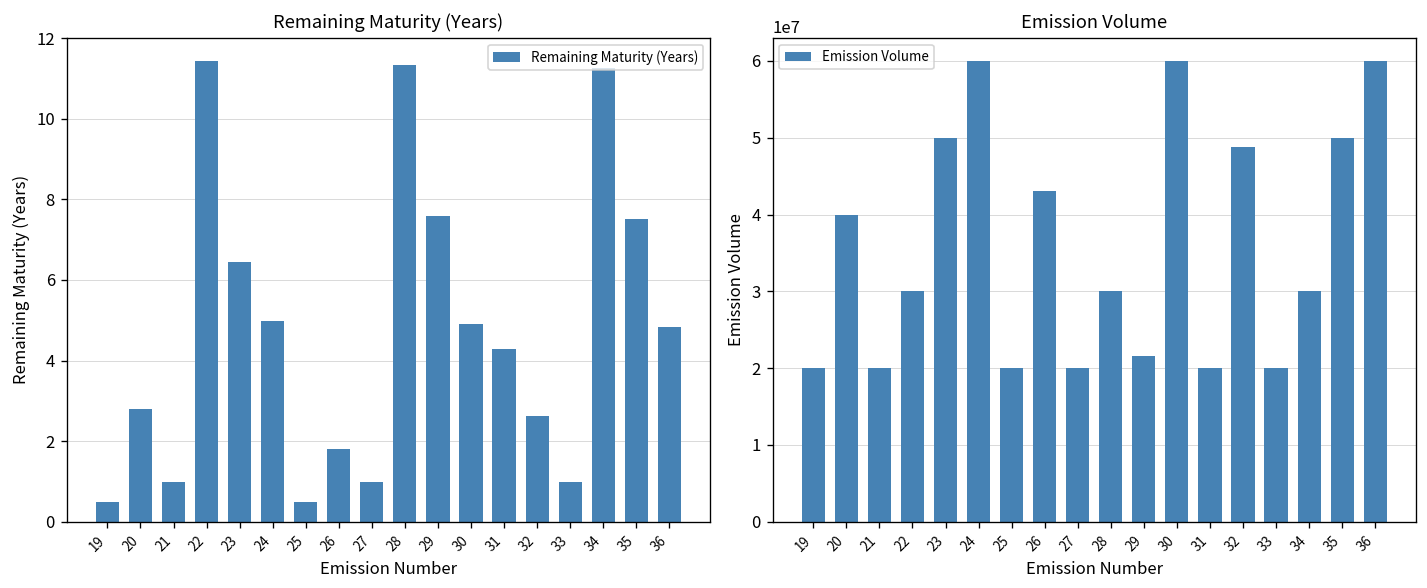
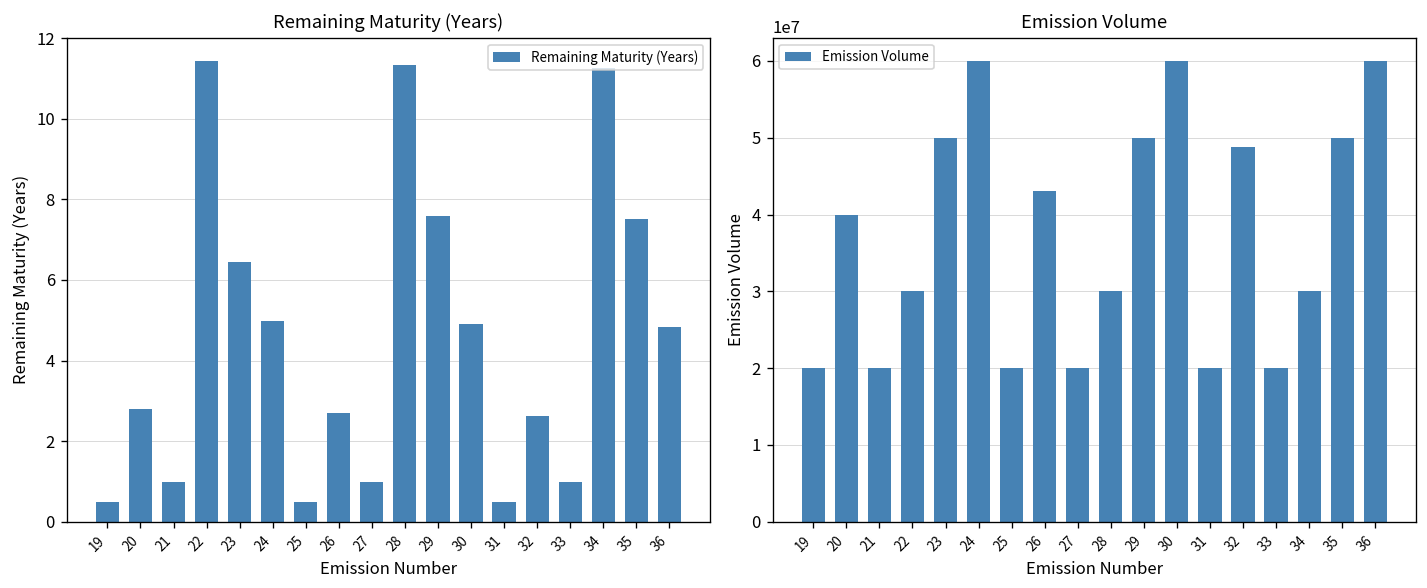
Remaining Maturity (Years), 26: 1.8 -> 2.7
Remaining Maturity (Years), 31: 4.3 -> 0.5
Emission Volume, 29: 22000000 -> 50000000
